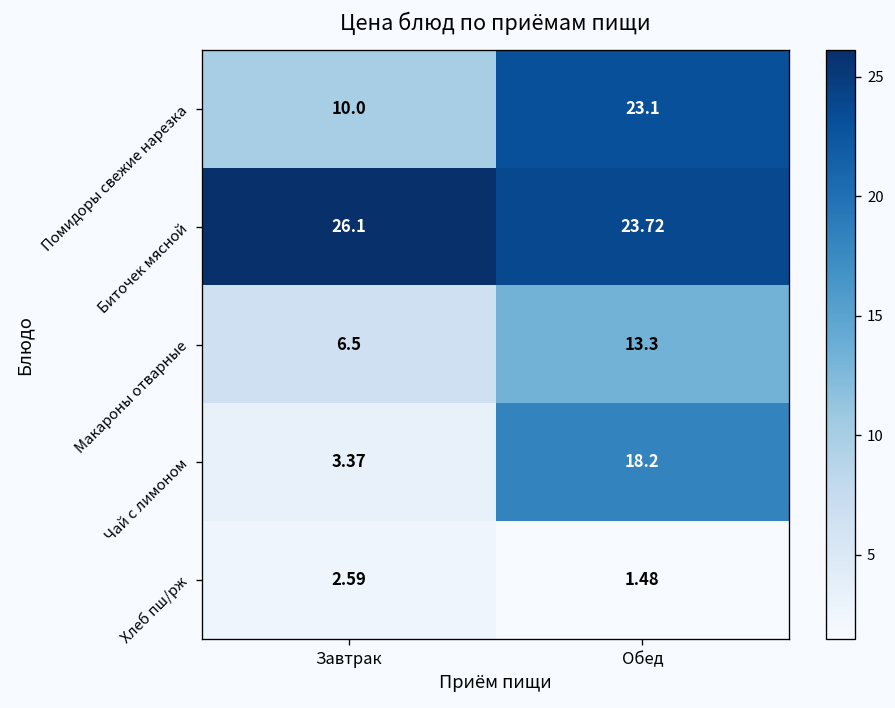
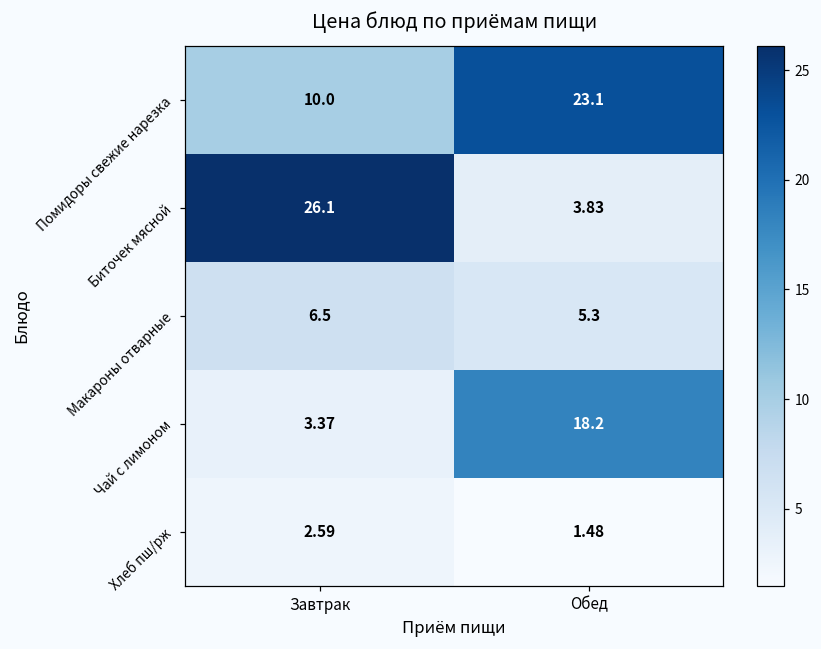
Биточек мясной, Обед: 23.72 -> 3.83
Макароны отварные, Обед: 13.3 -> 5.3
